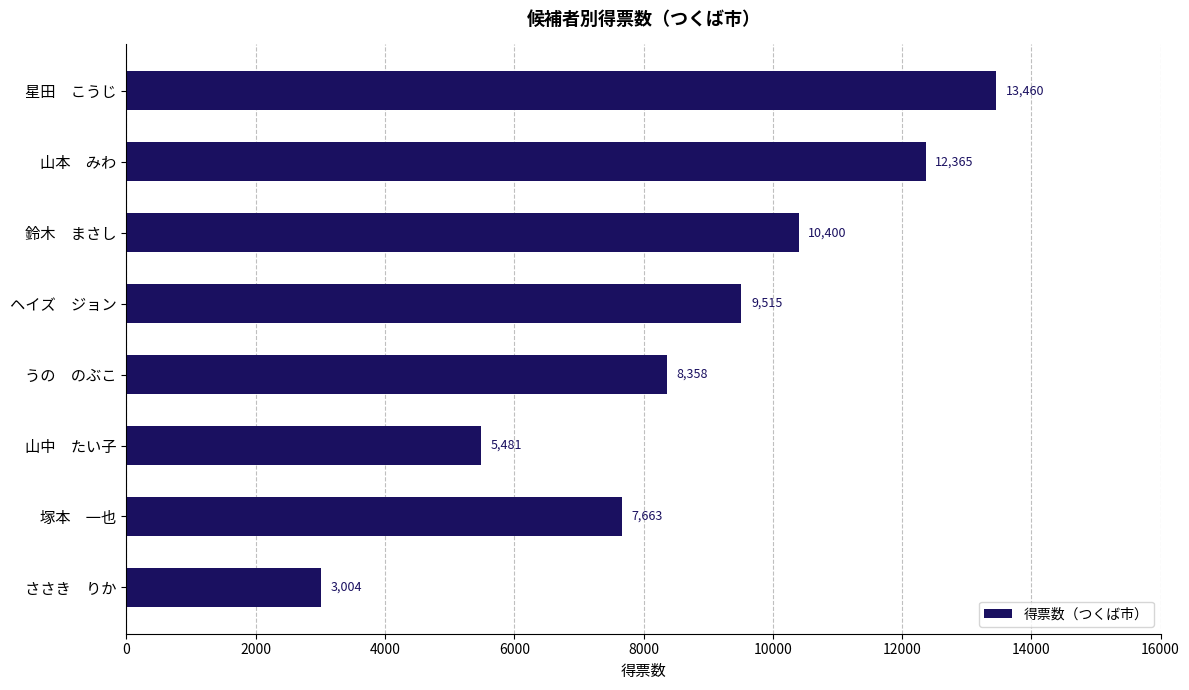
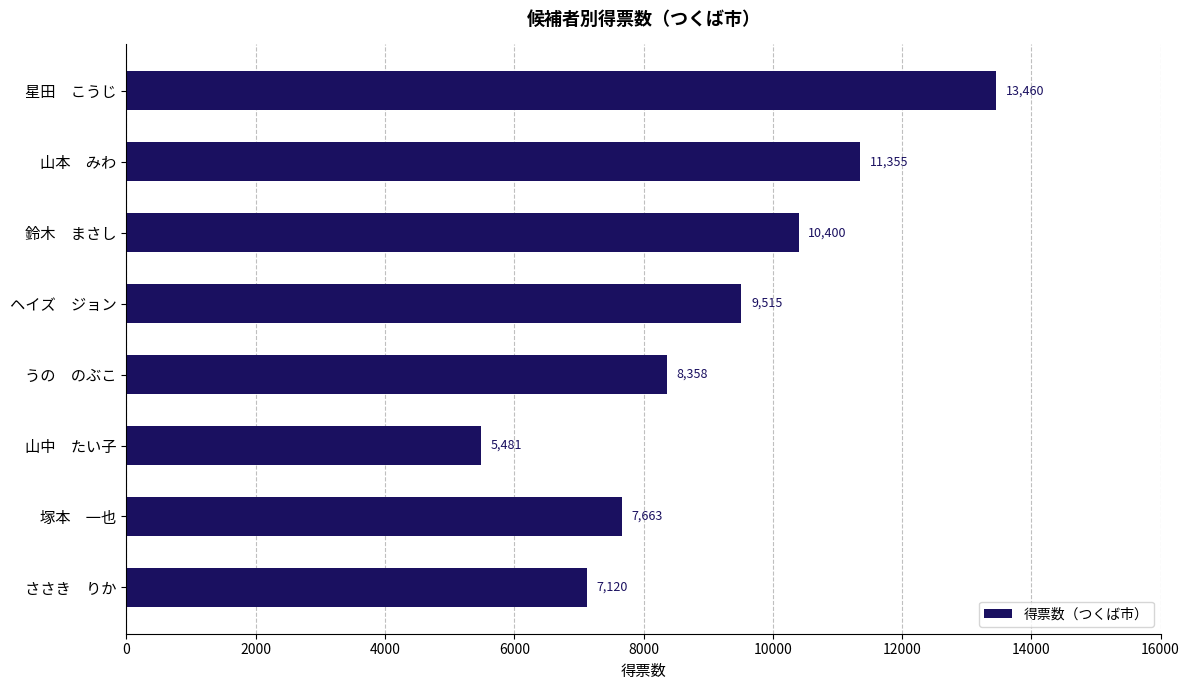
山本 みわ: 12,365 -> 11,355
ささき りか: 3,004 -> 7,120
